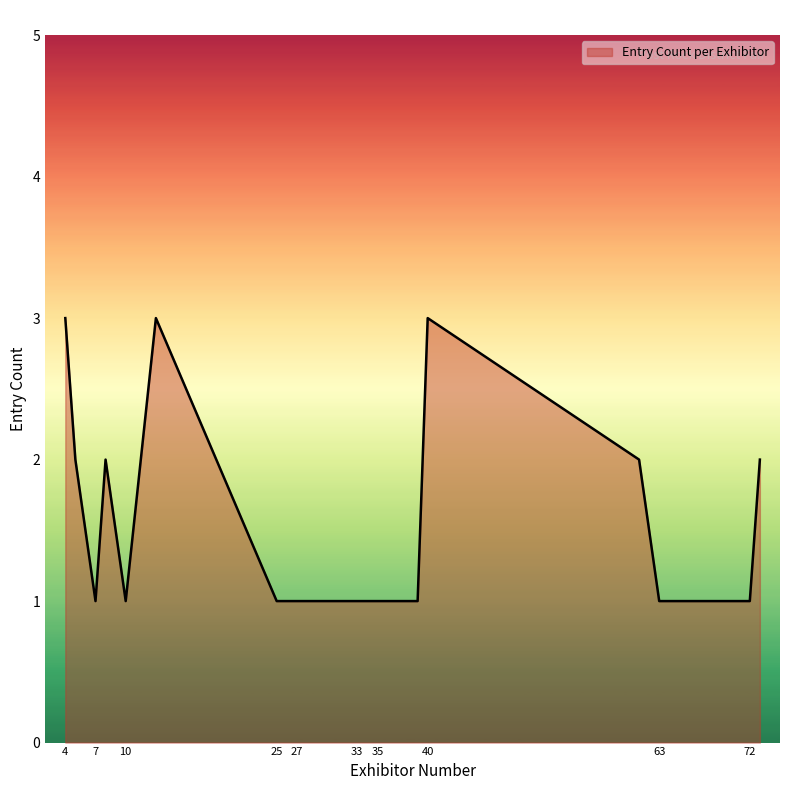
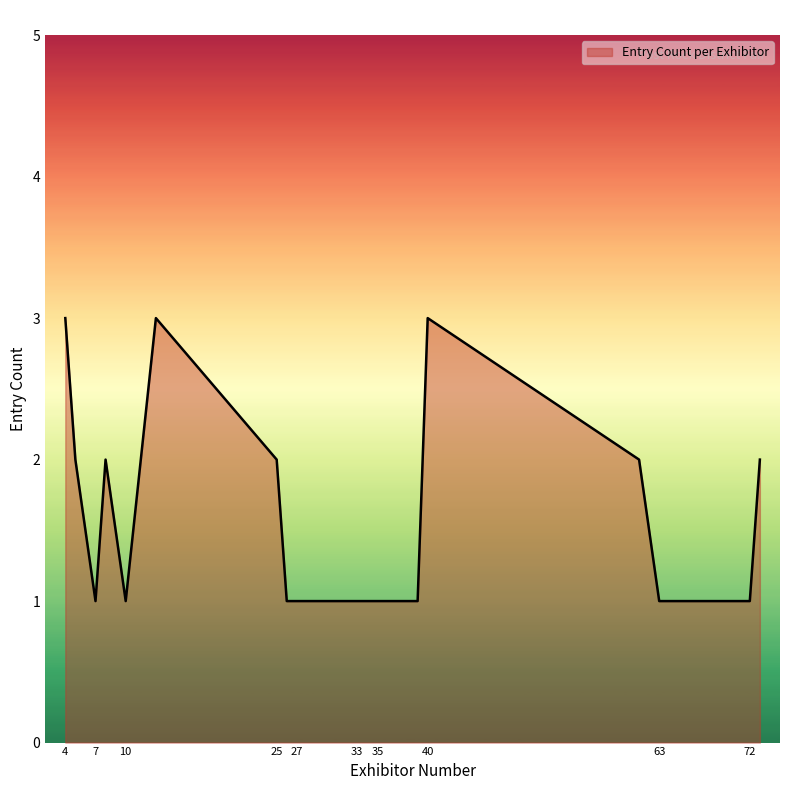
25: 1 -> 2
